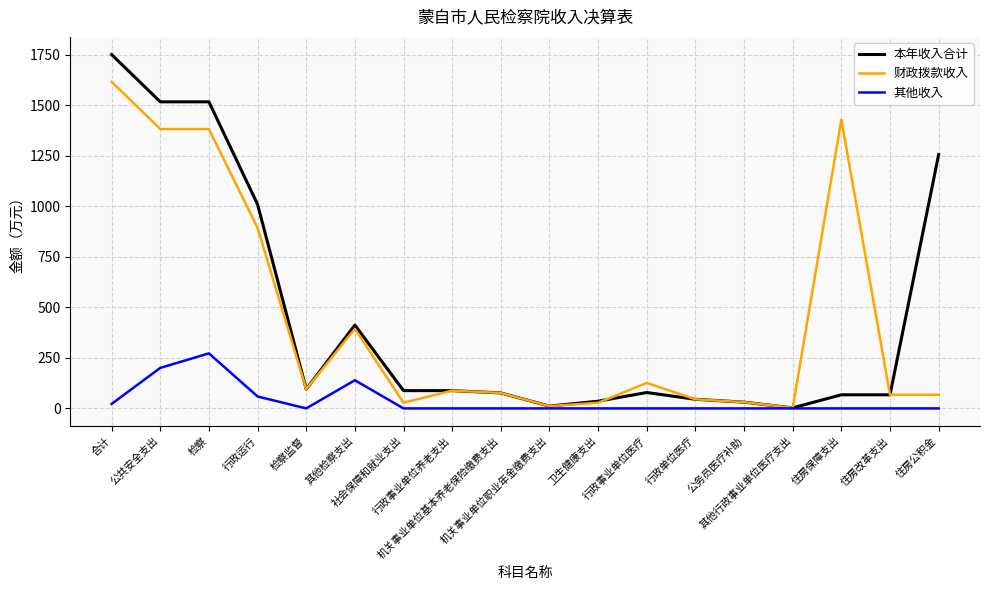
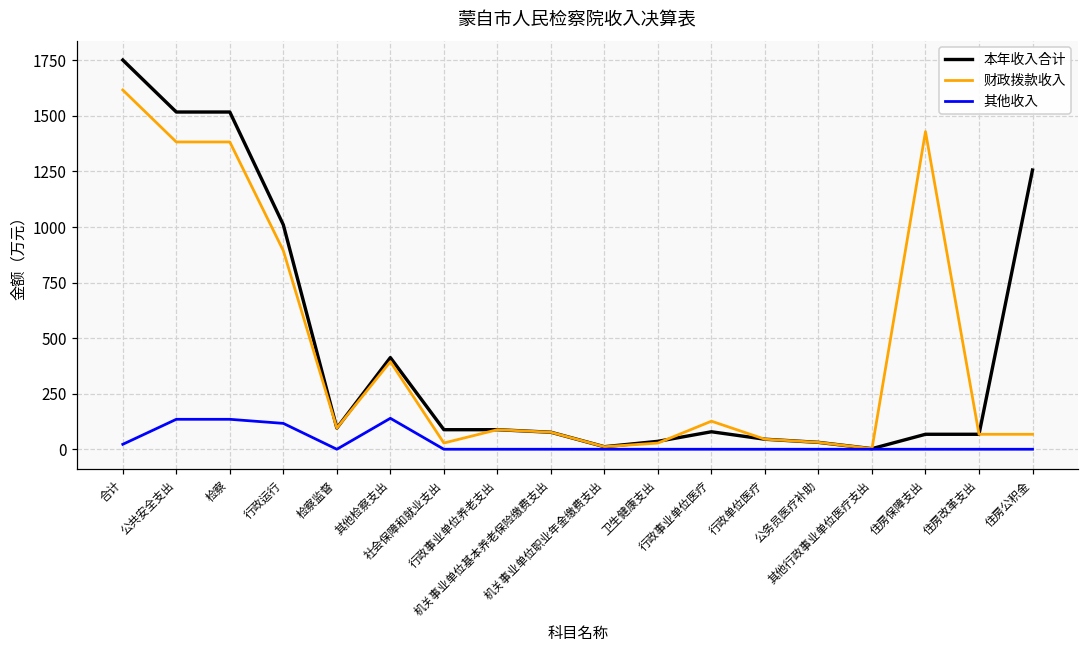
其他收入, 公共安全支出: 200 -> 130
其他收入, 检察: 270 -> 130
其他收入, 行政运行: 60 -> 120
